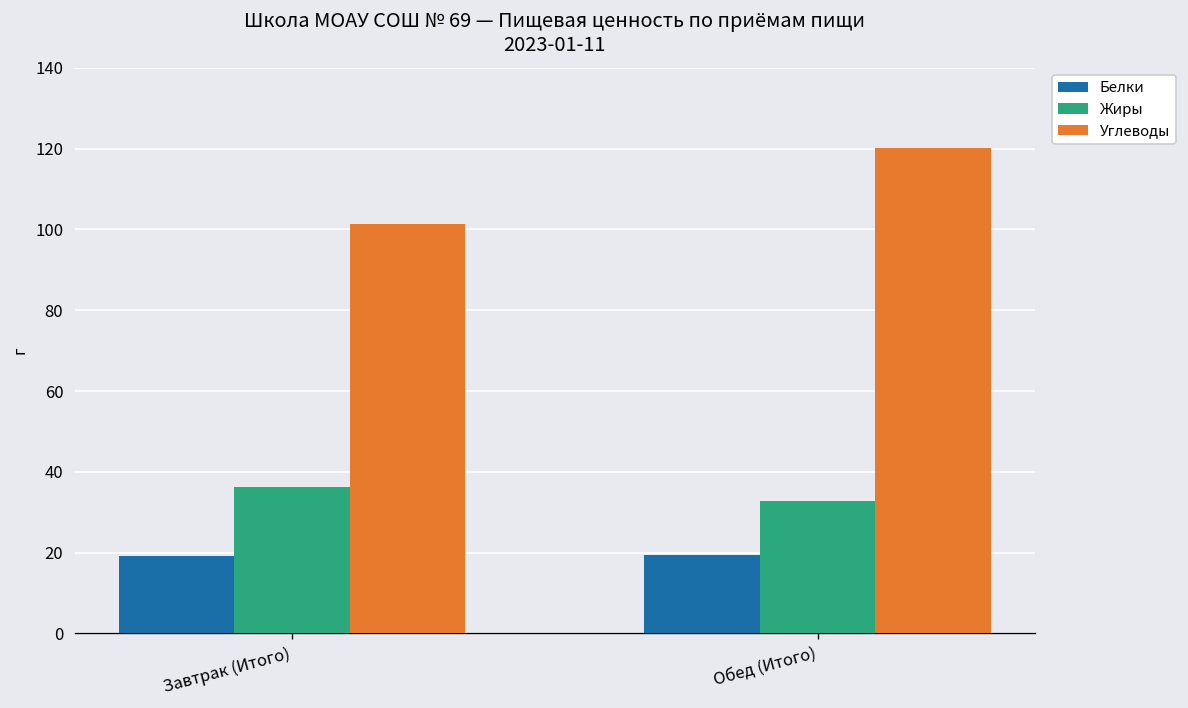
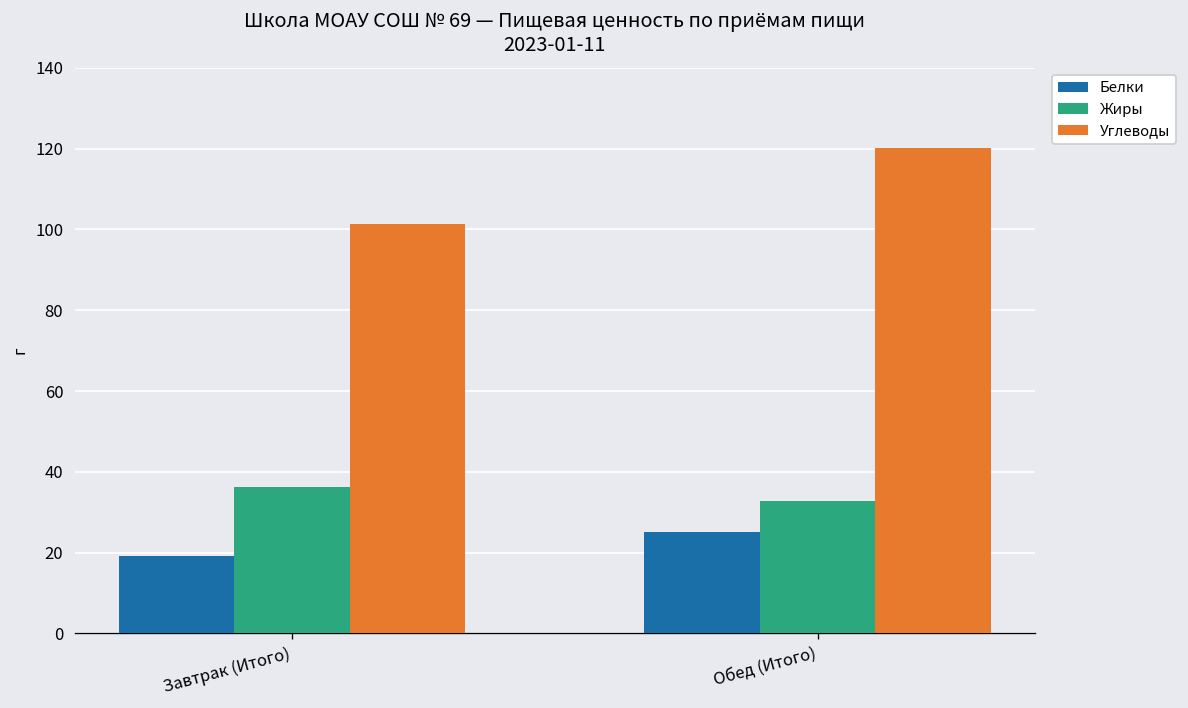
Белки, Обед (Итого): 19 -> 25
